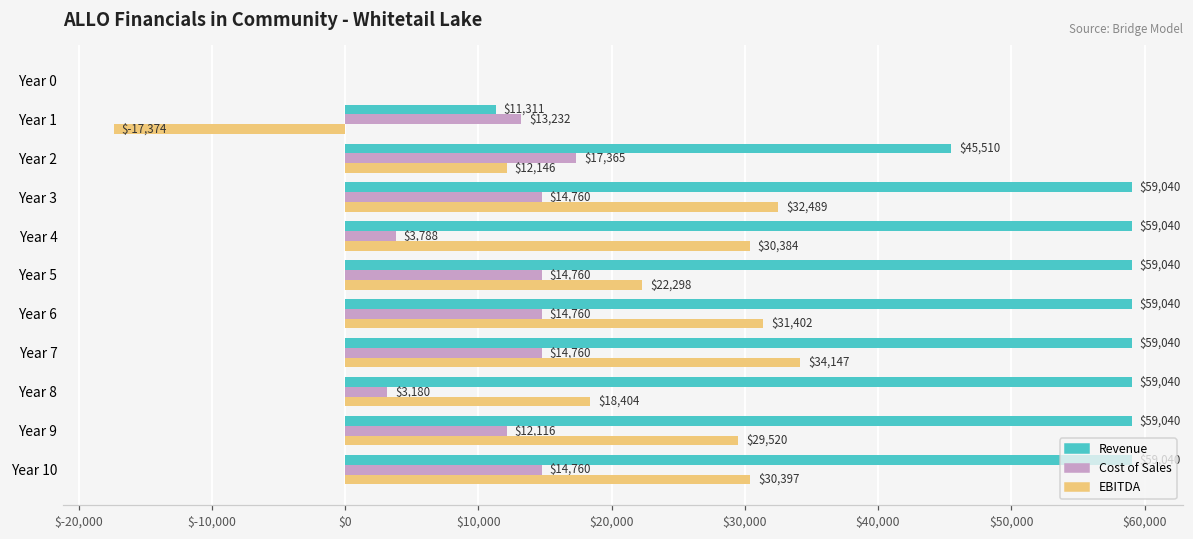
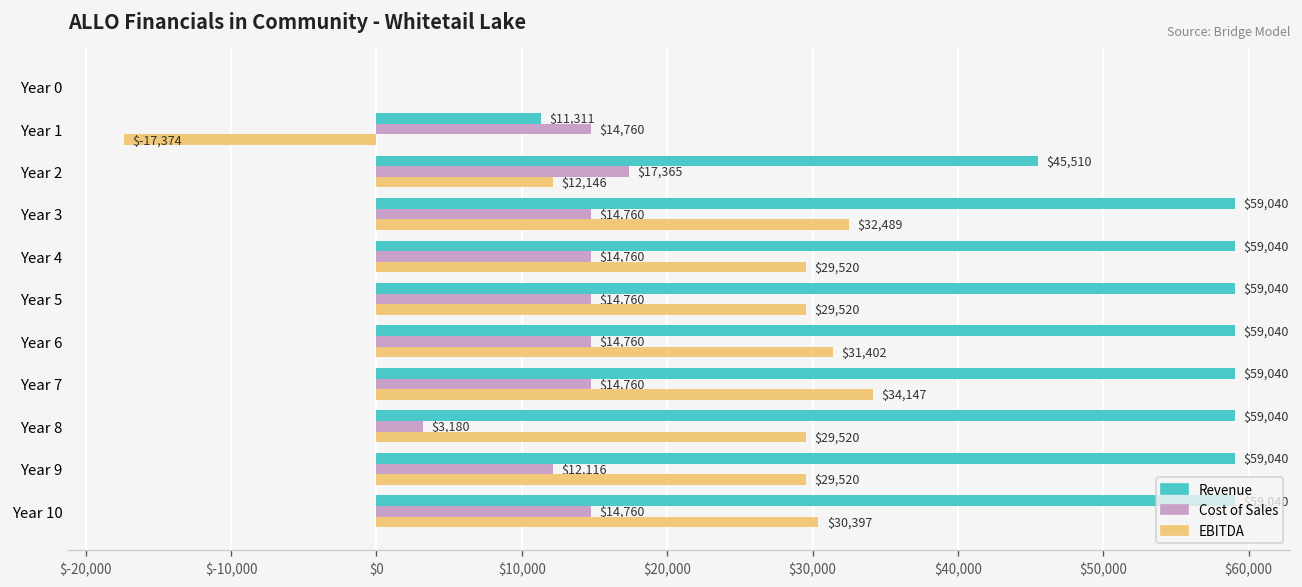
Cost of Sales, Year 1: $13,232 -> $14,760
Cost of Sales, Year 4: $3,788 -> $14,760
EBITDA, Year 4: $30,384 -> $29,520
EBITDA, Year 5: $22,298 -> $29,520
EBITDA, Year 8: $18,404 -> $29,520
